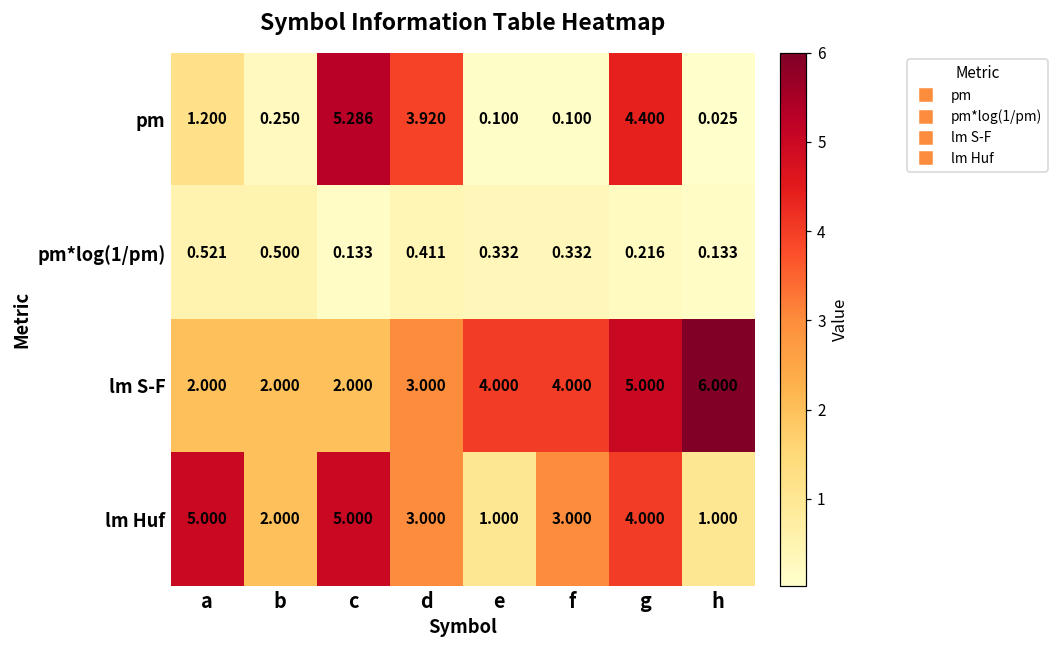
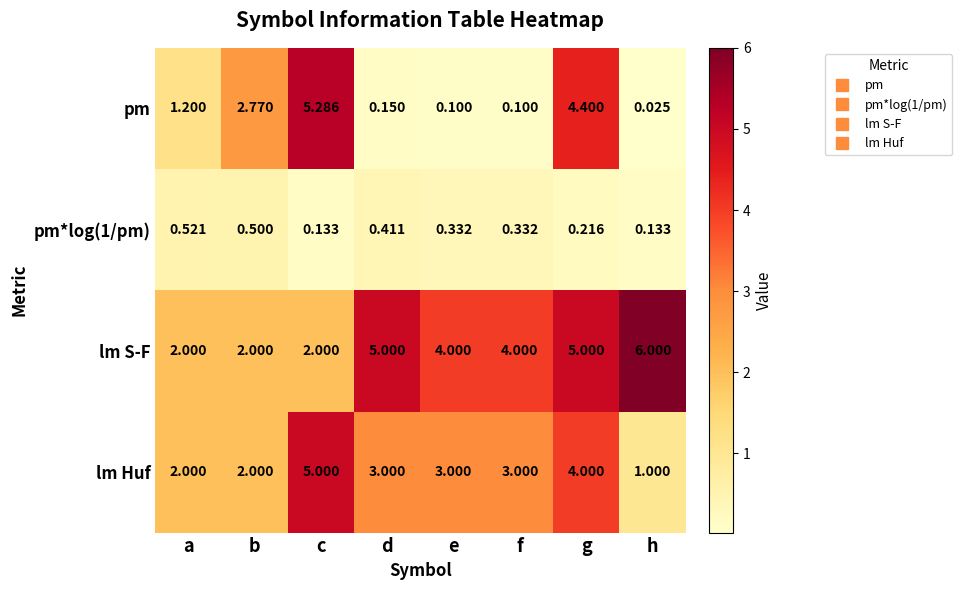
pm, b: 0.250 -> 2.770
pm, d: 3.920 -> 0.150
lm S-F, d: 3.000 -> 5.000
lm Huf, a: 5.000 -> 2.000
lm Huf, e: 1.000 -> 3.000
